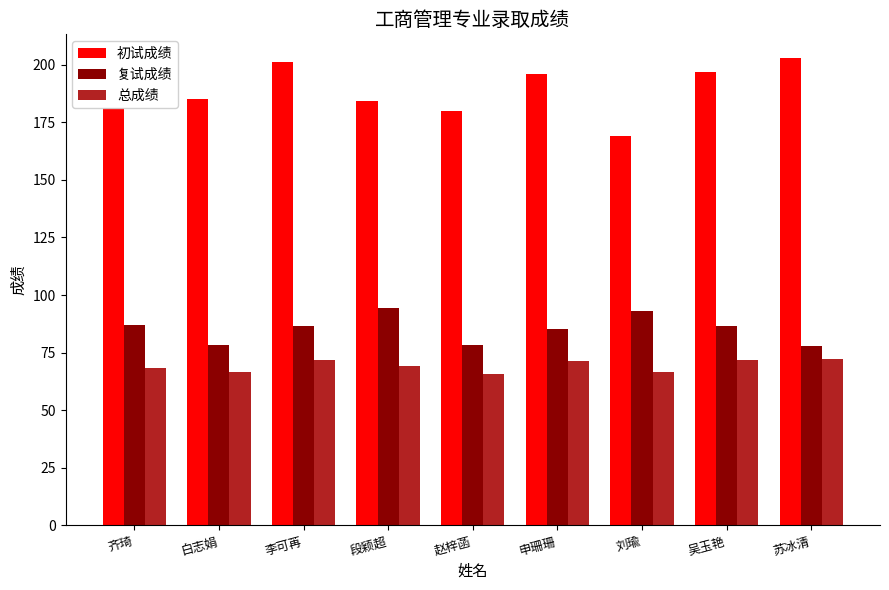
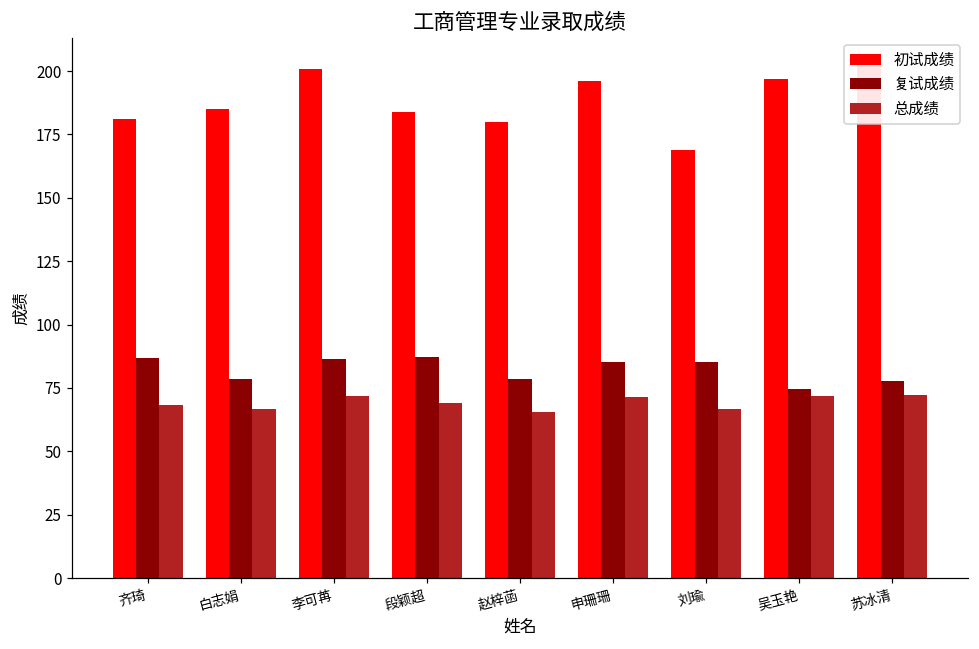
复试成绩, 段颖超: 94 -> 87
复试成绩, 刘瑜: 93 -> 85
复试成绩, 吴玉艳: 86 -> 75
